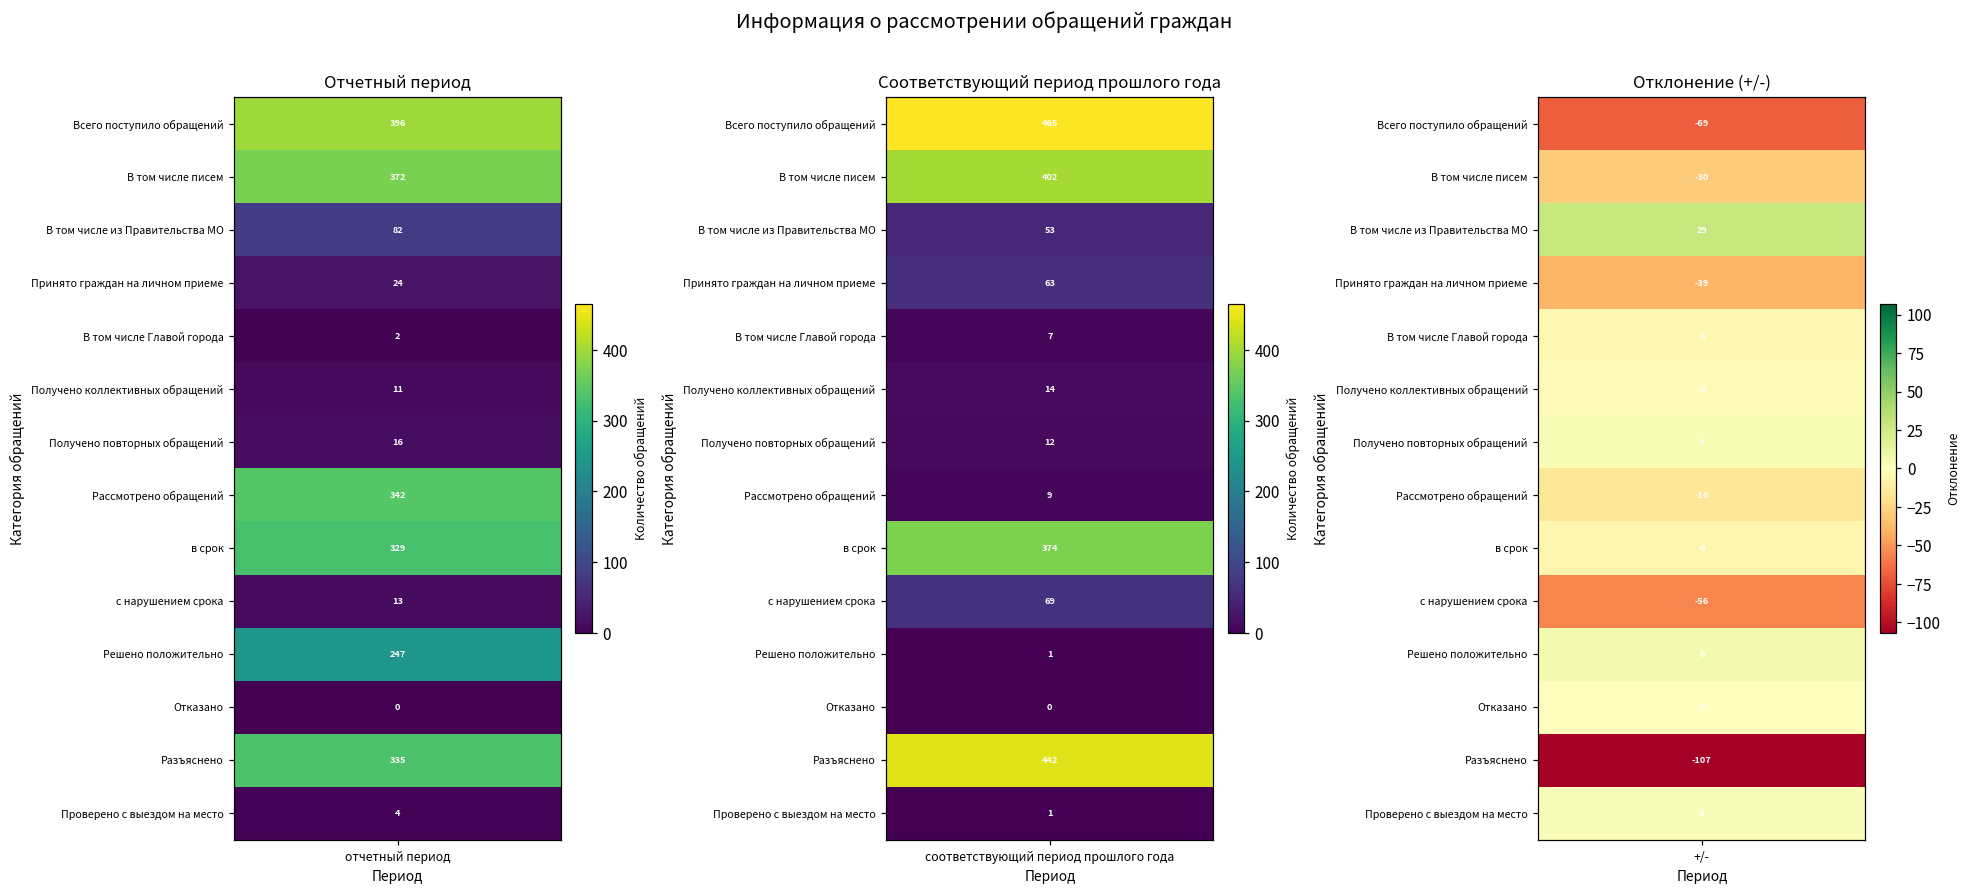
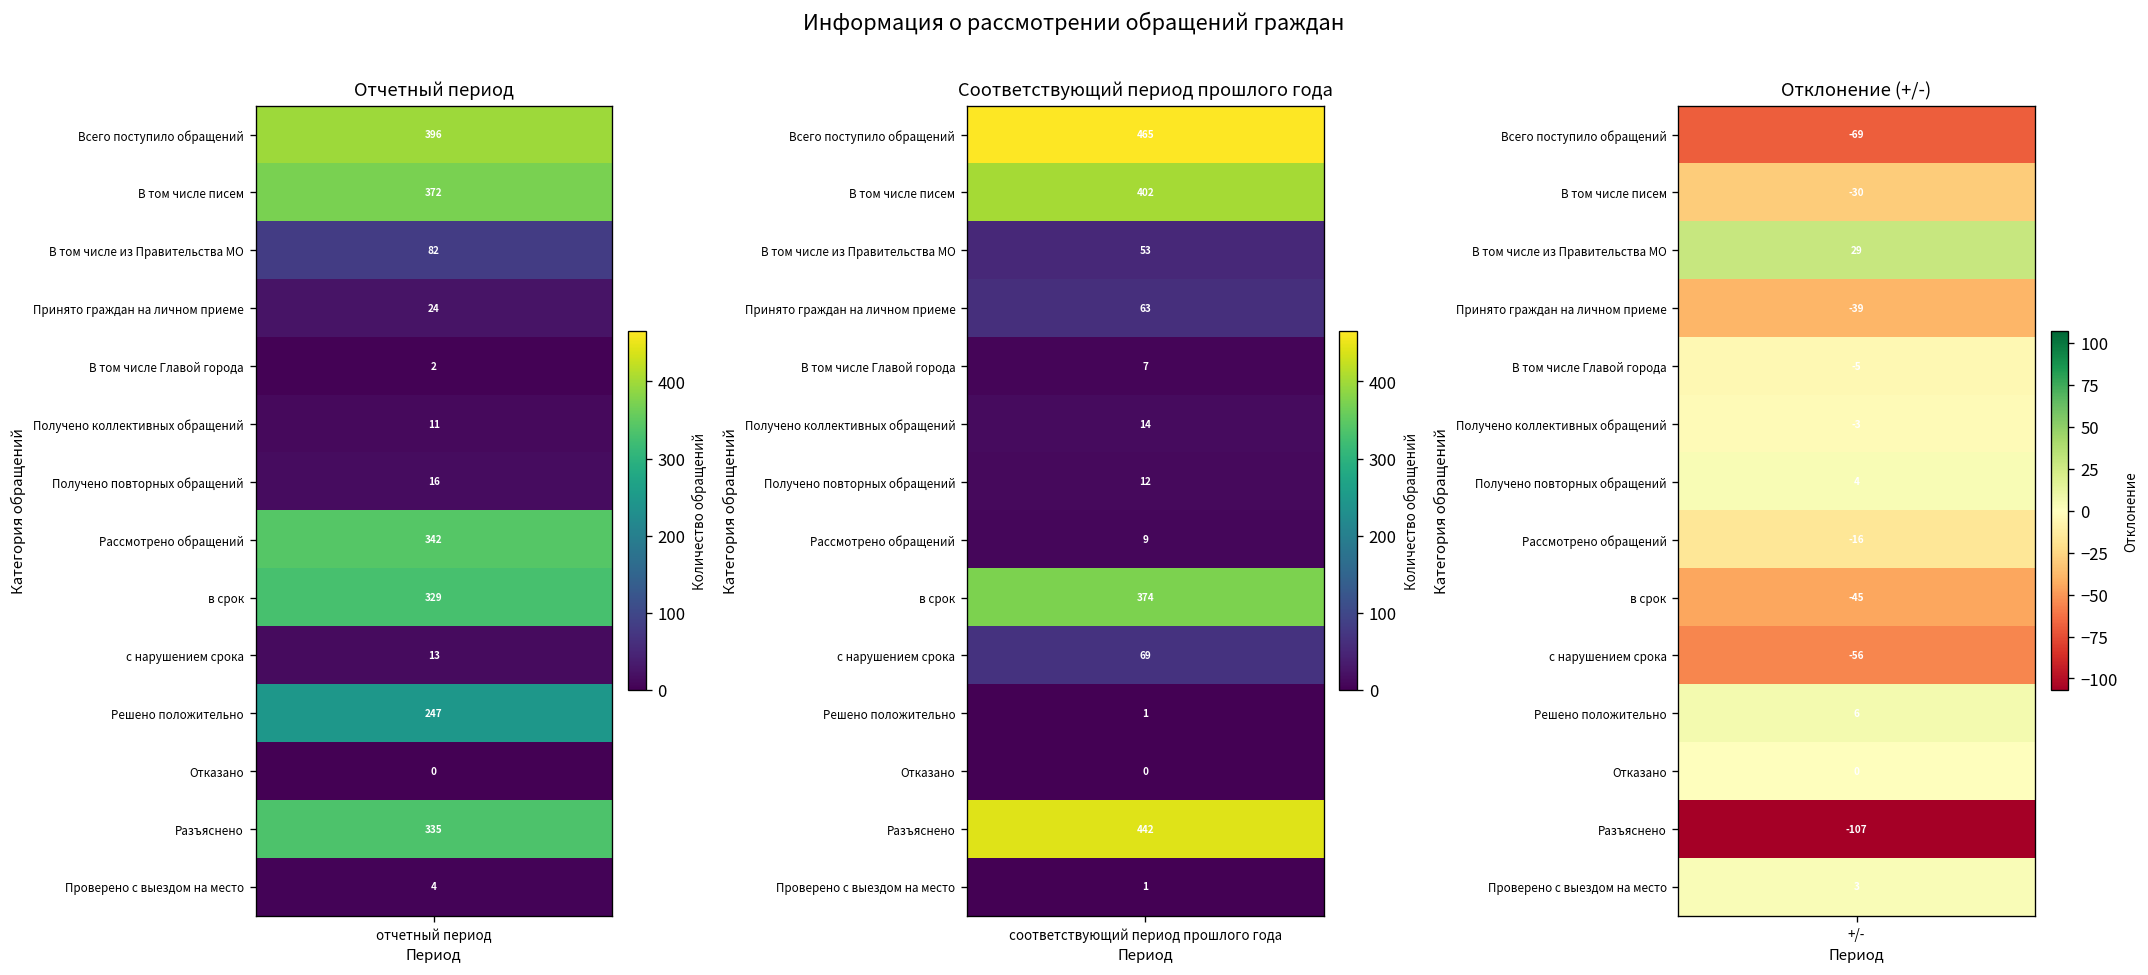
Отклонение (+/-), в срок, +/-: -6 -> -45
